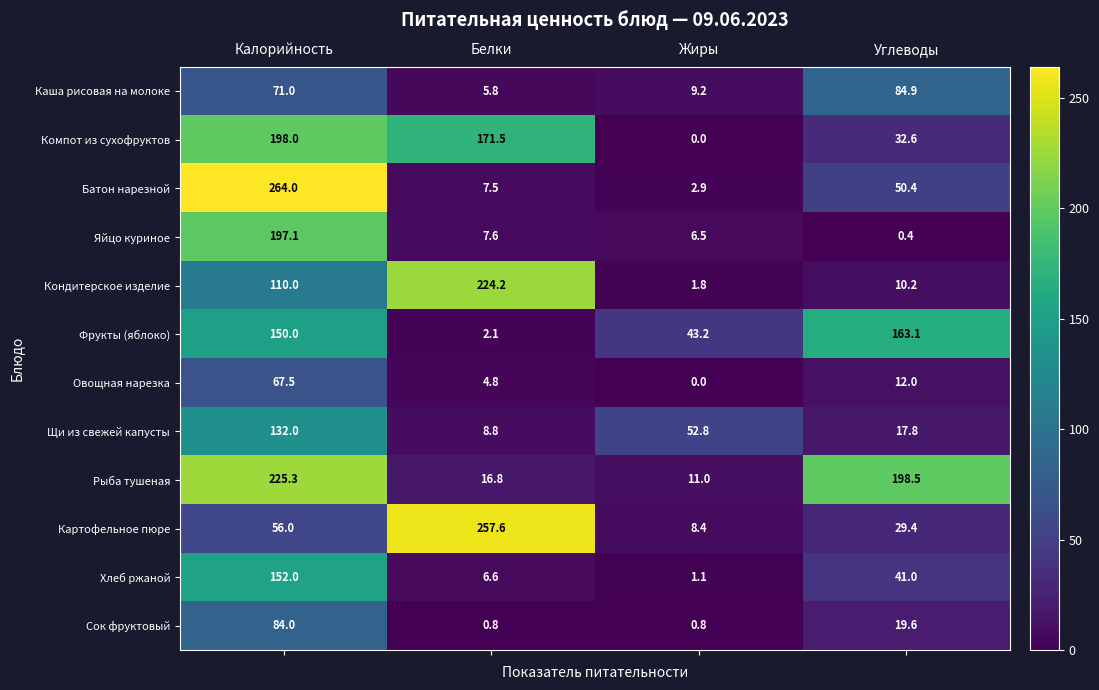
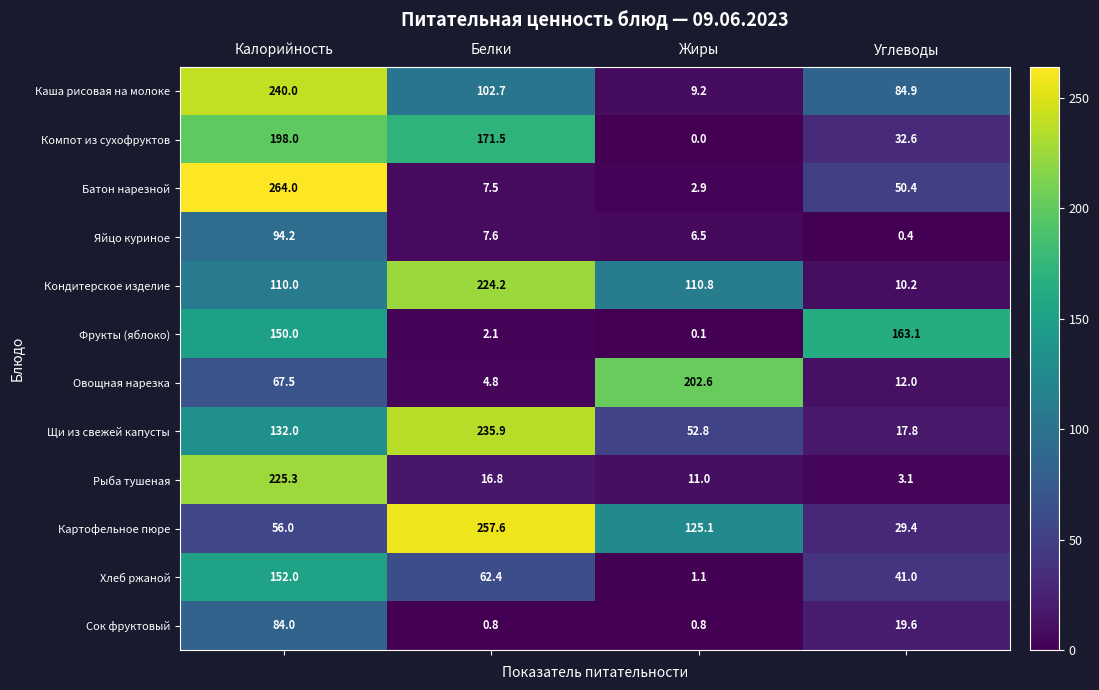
Каша рисовая на молоке, Калорийность: 71.0 -> 240.0
Каша рисовая на молоке, Белки: 5.8 -> 102.7
Яйцо куриное, Калорийность: 197.1 -> 94.2
Кондитерское изделие, Жиры: 1.8 -> 110.8
Фрукты (яблоко), Жиры: 43.2 -> 0.1
Овощная нарезка, Жиры: 0.0 -> 202.6
Щи из свежей капусты, Белки: 8.8 -> 235.9
Рыба тушеная, Углеводы: 198.5 -> 3.1
Картофельное пюре, Жиры: 8.4 -> 125.1
Хлеб ржаной, Белки: 6.6 -> 62.4
